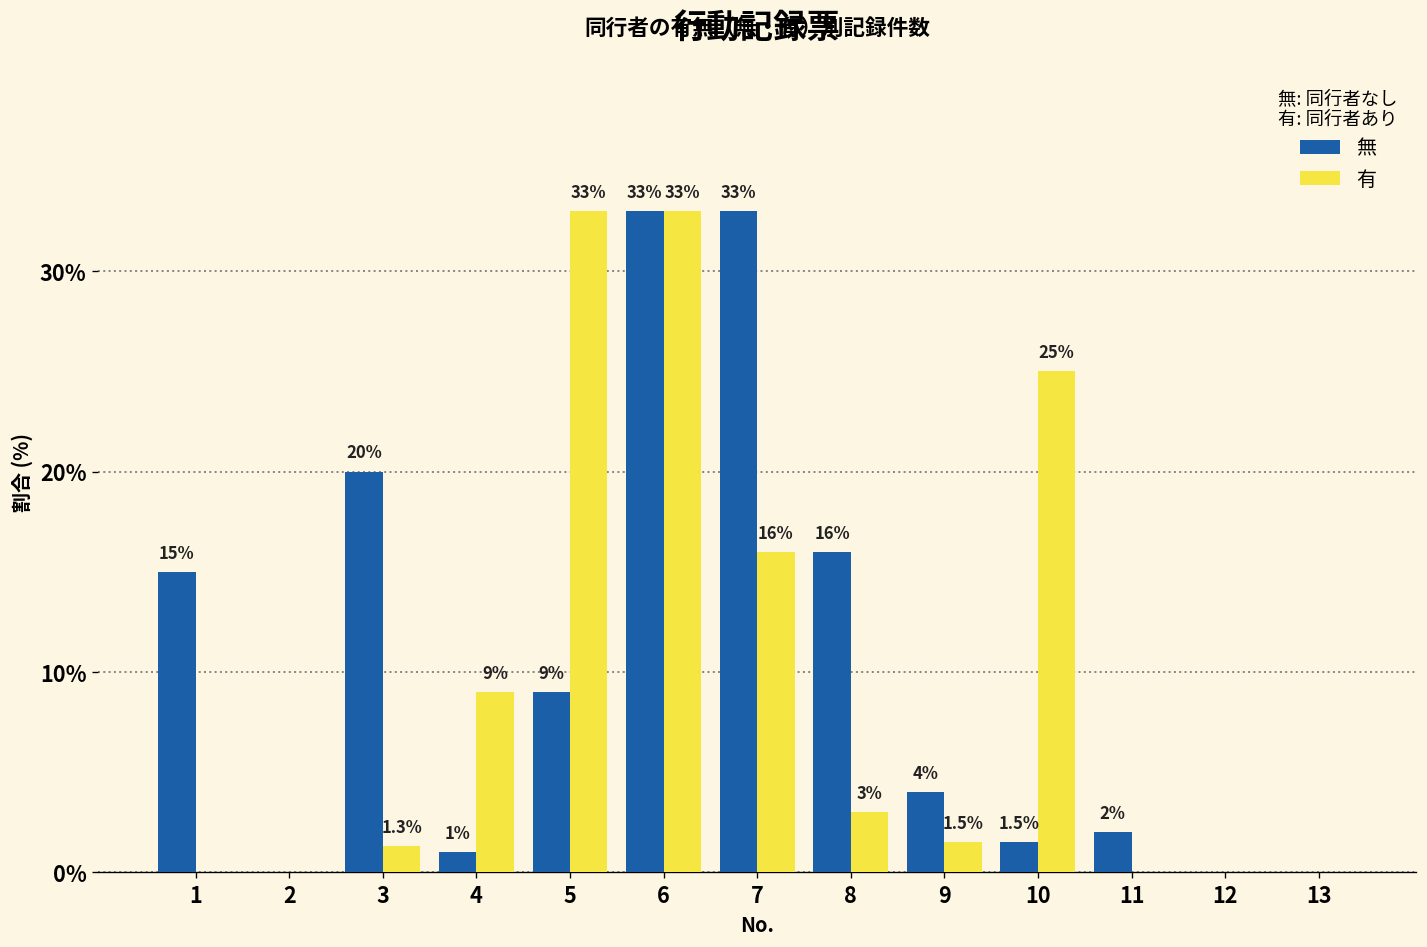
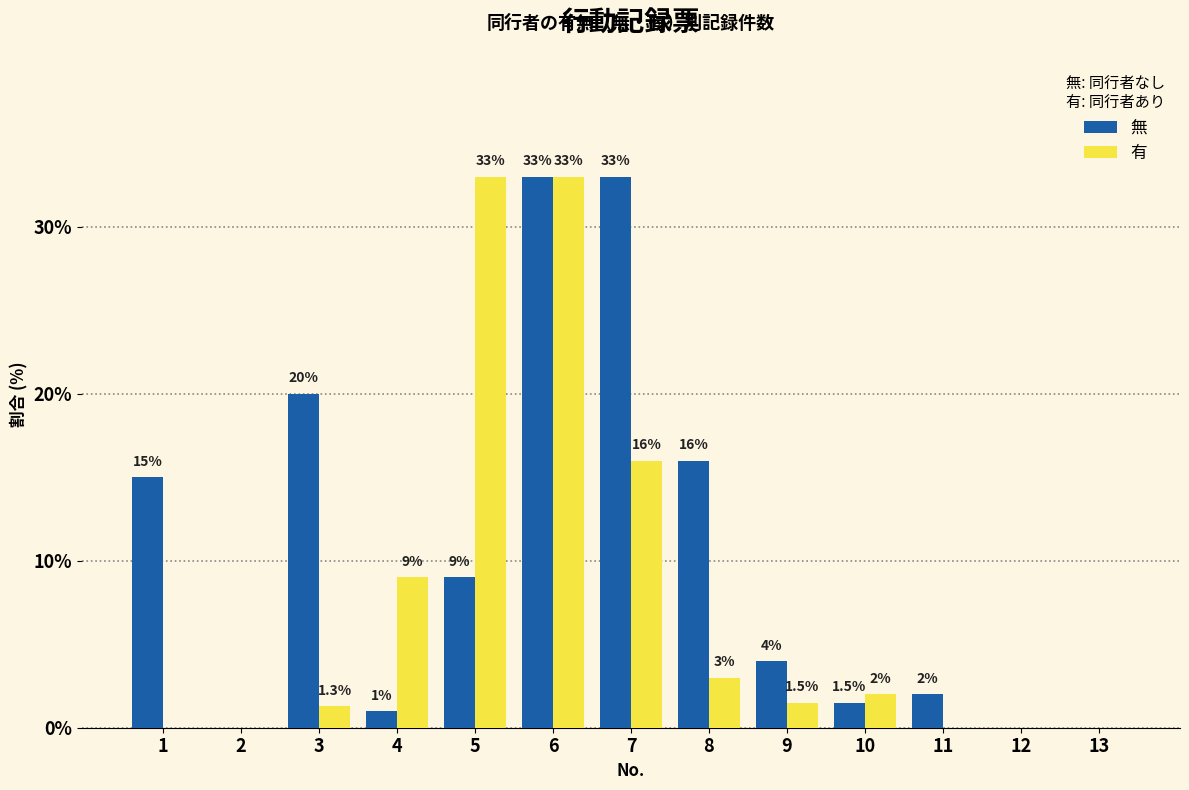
有, 10: 25% -> 2%
